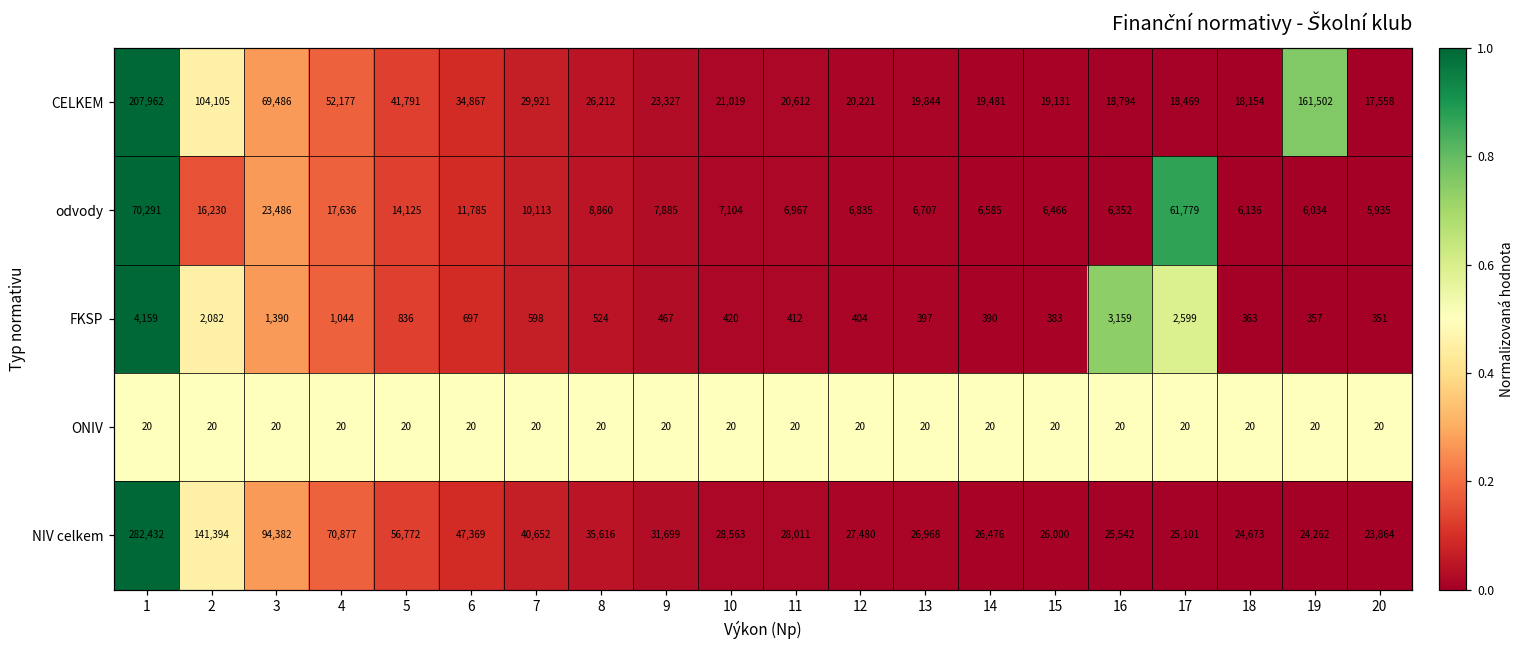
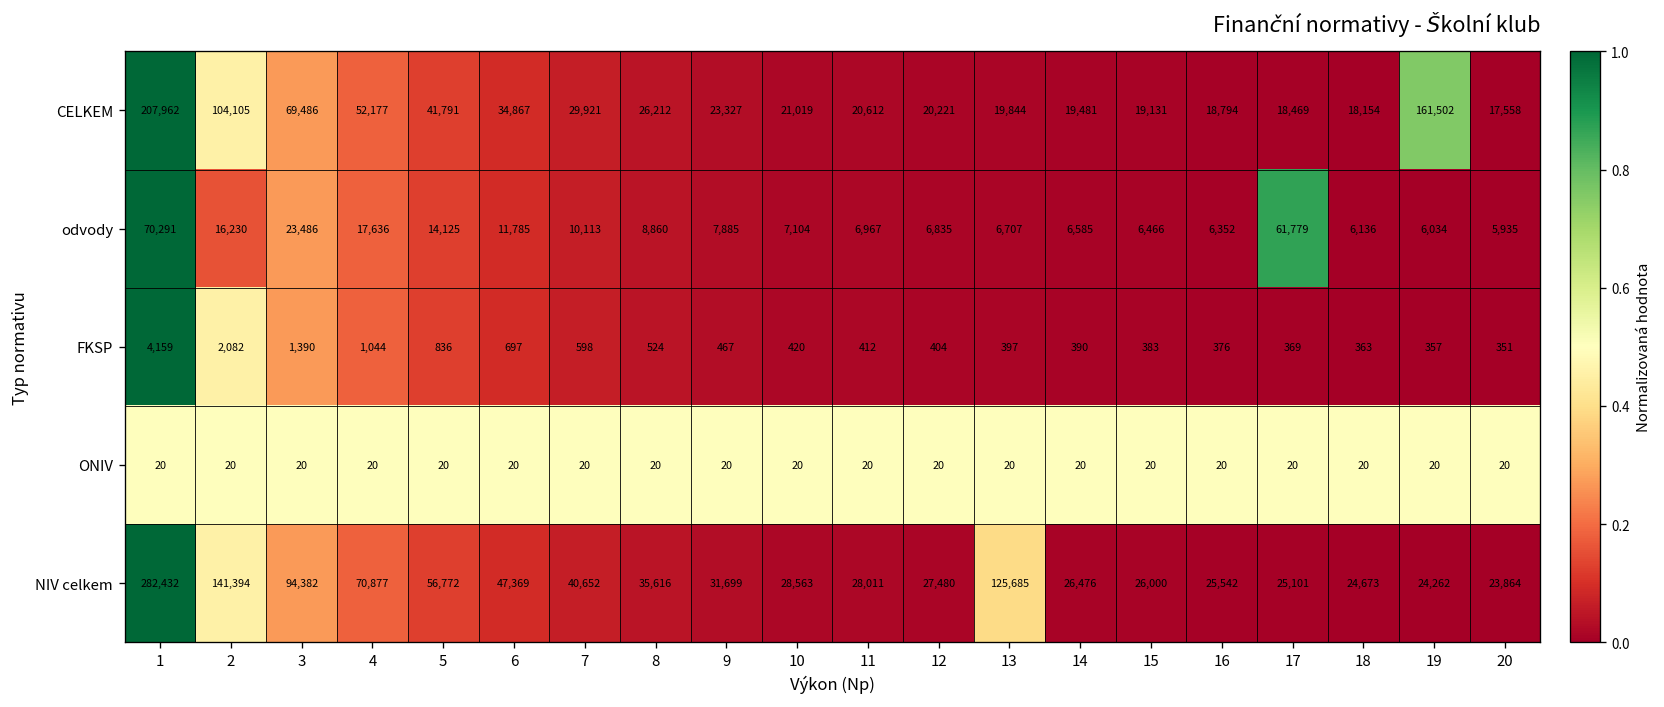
FKSP, 16: 3,159 -> 376
FKSP, 17: 2,599 -> 369
NIV celkem, 13: 26,968 -> 125,685
